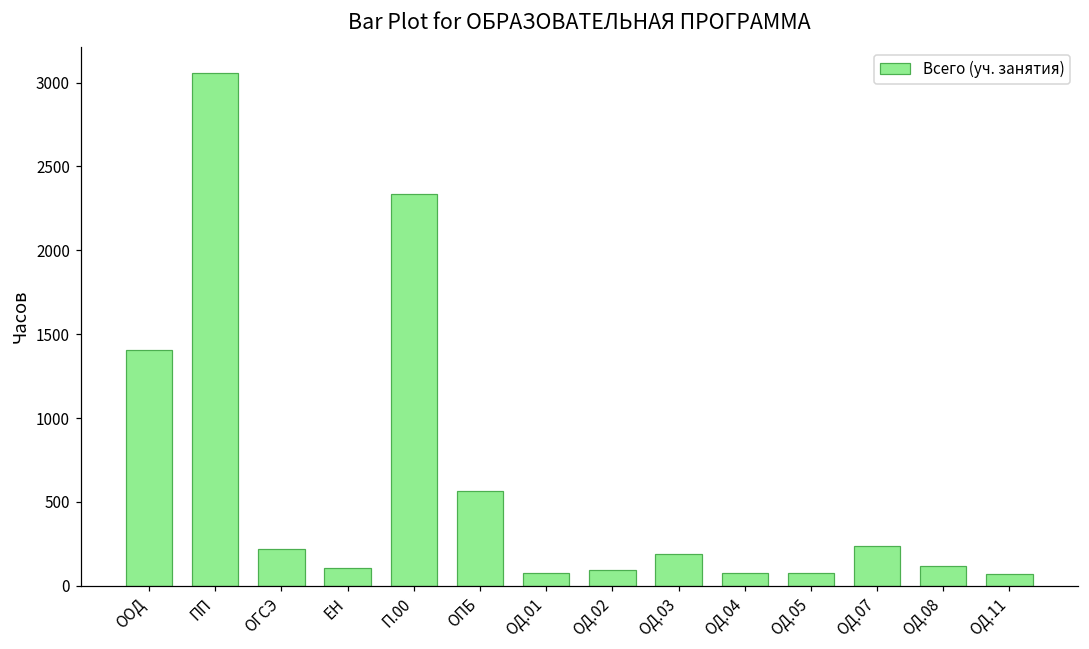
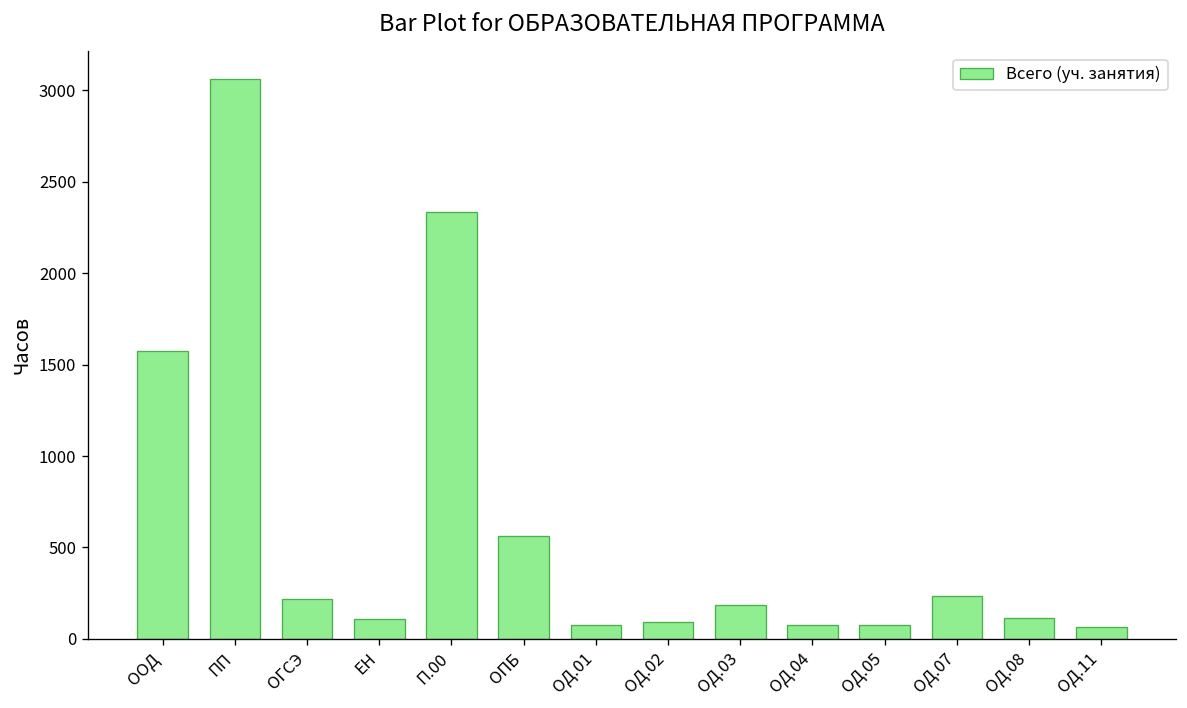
ООД: 1400 -> 1580
